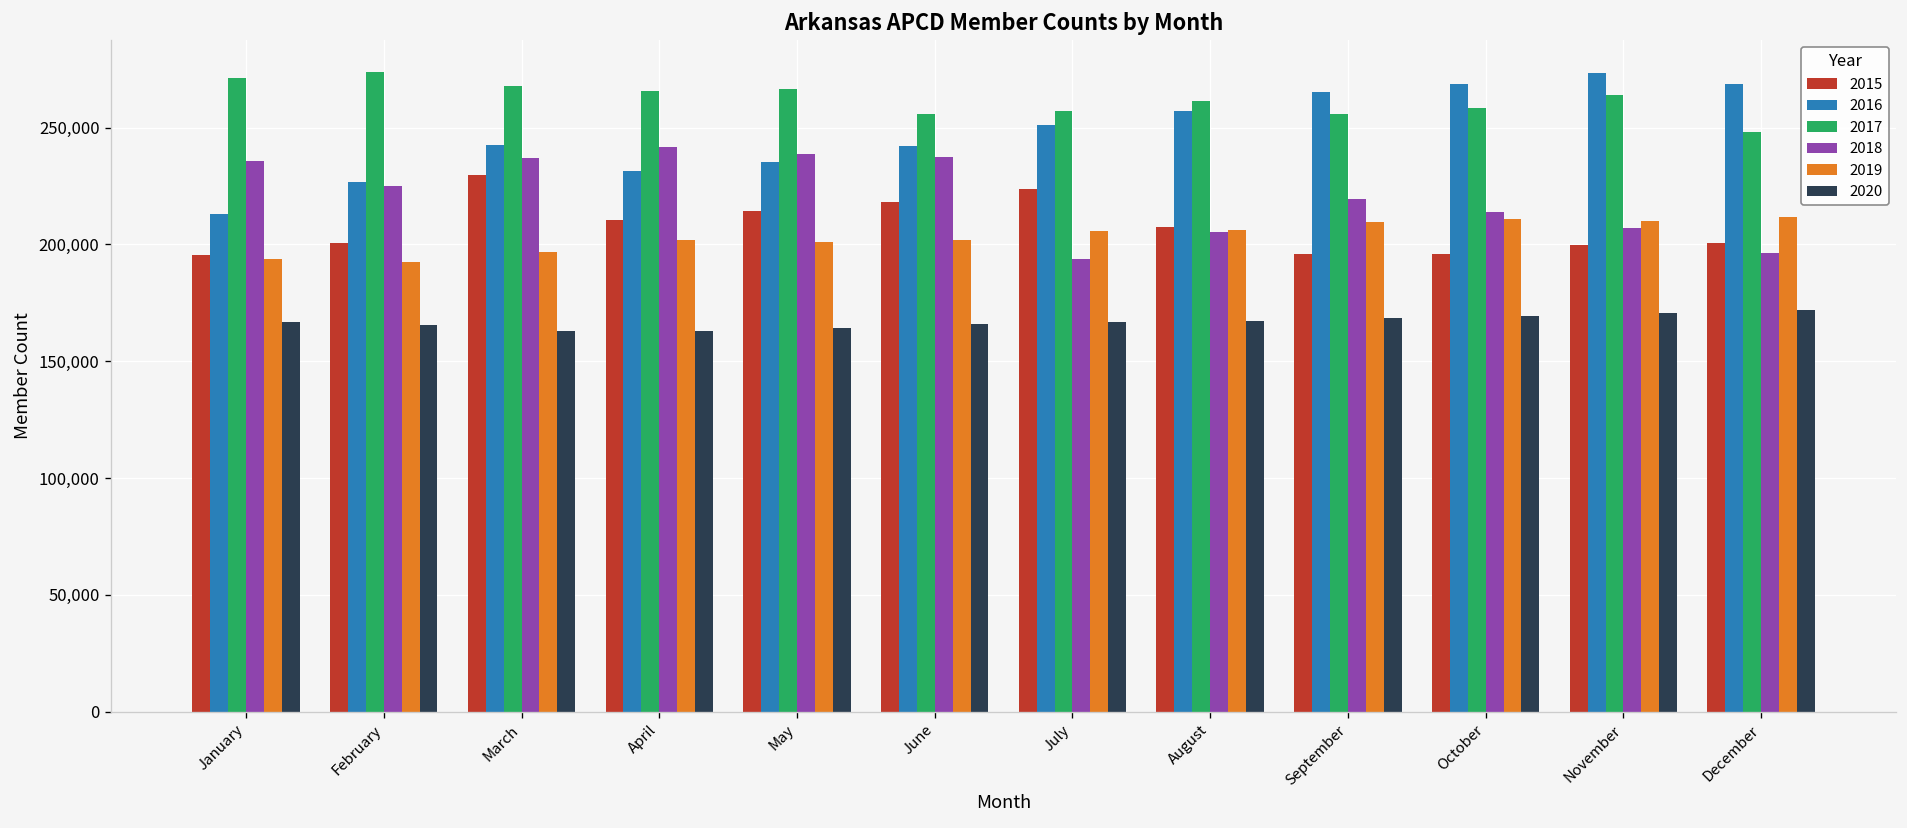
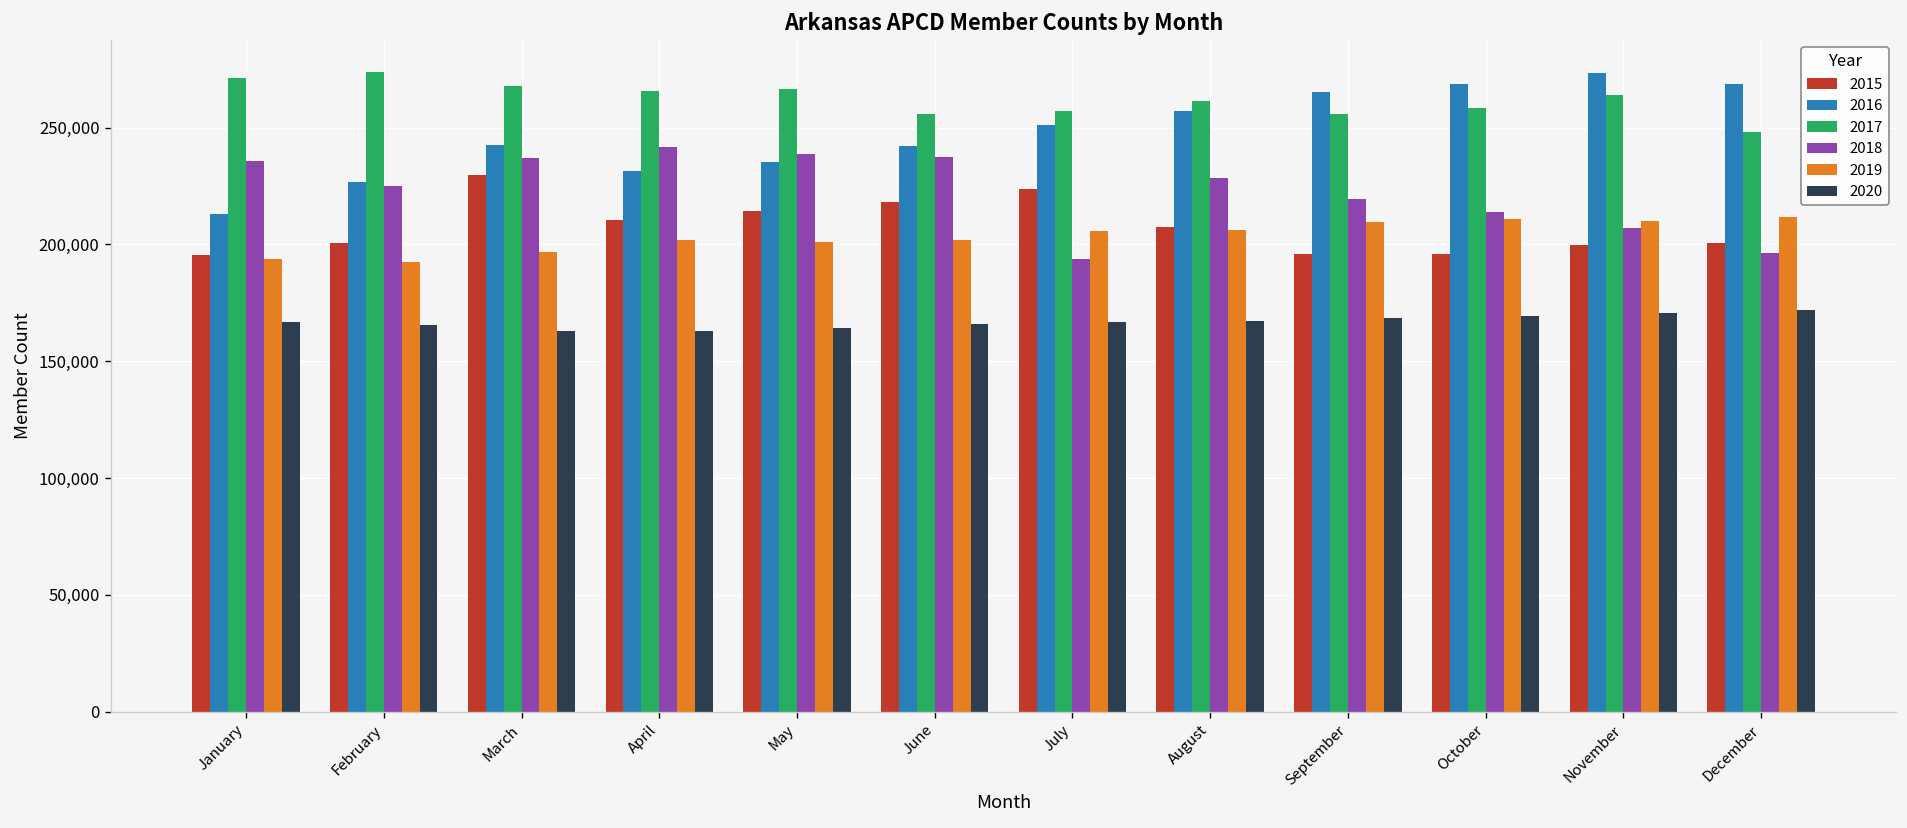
2018, August: 205,000 -> 228,000
